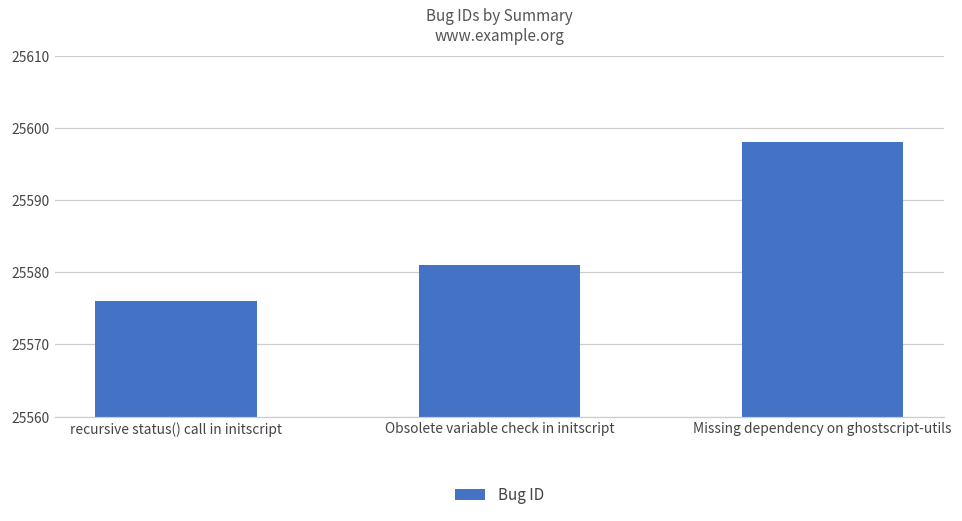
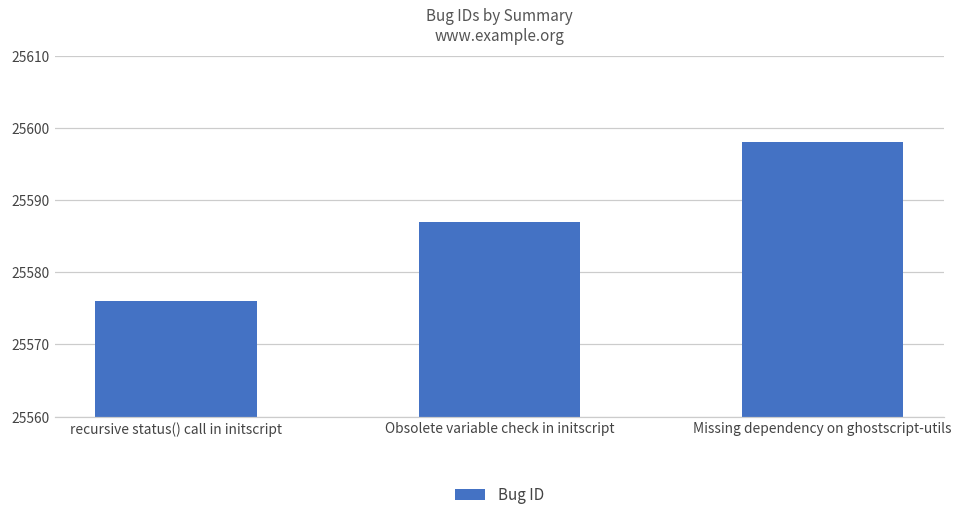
Obsolete variable check in initscript: 25581 -> 25587
